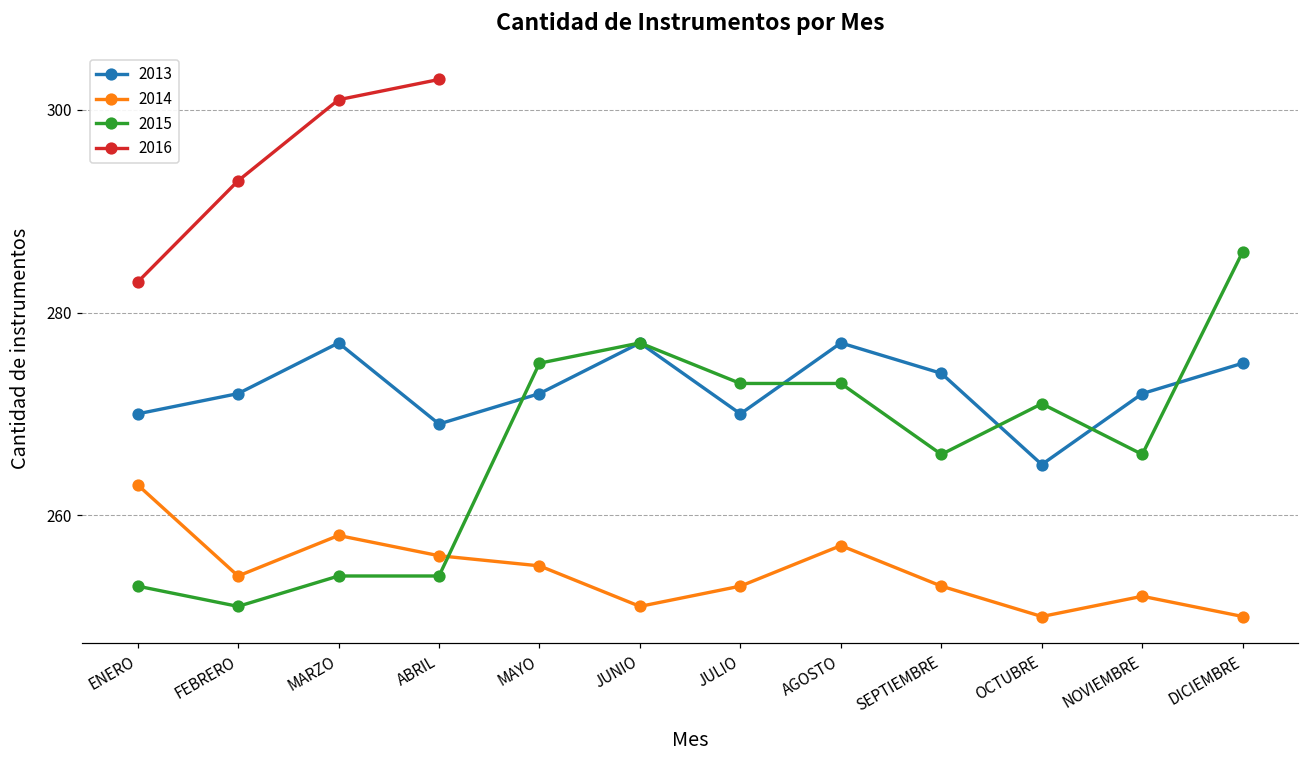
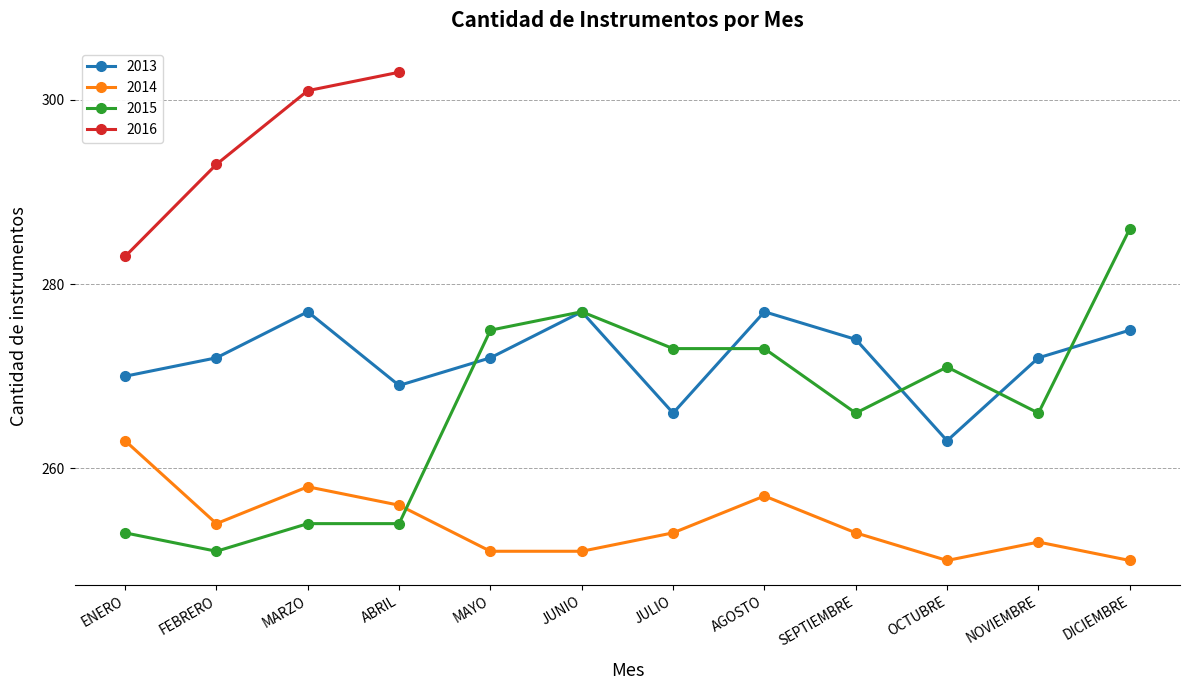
2014, MAYO: 255 -> 251
2013, JULIO: 270 -> 266
2013, OCTUBRE: 265 -> 263
